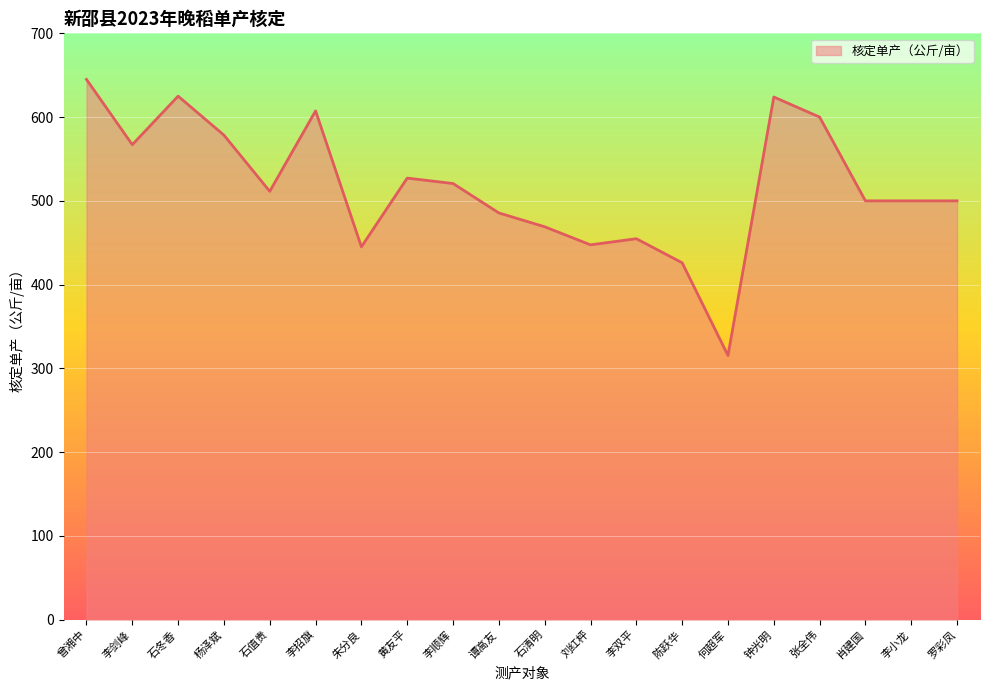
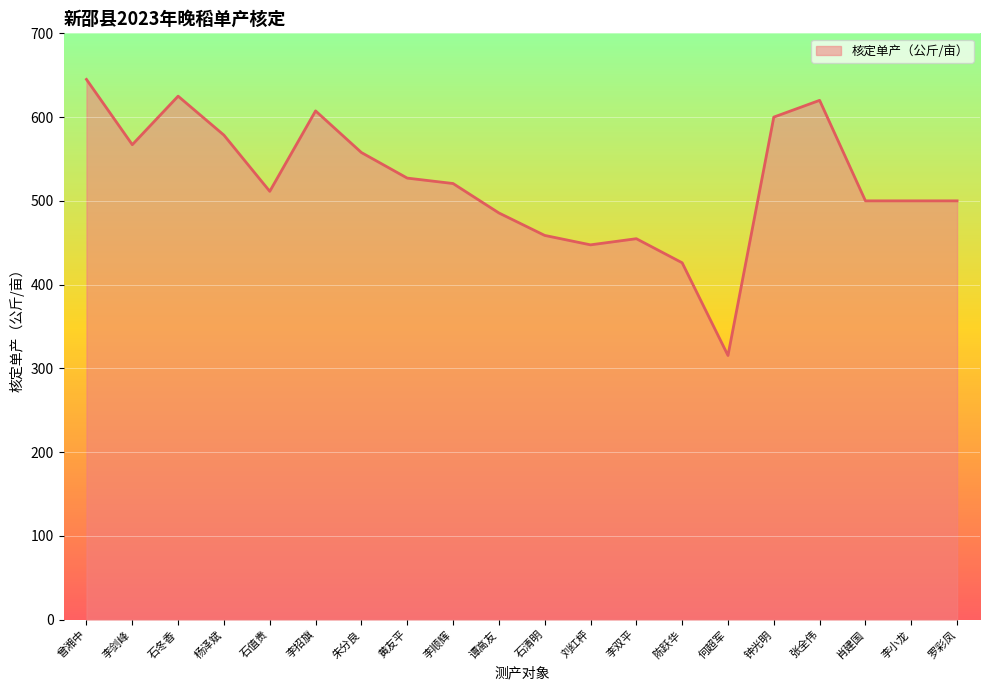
朱分良: 450 -> 560
石清明: 470 -> 460
钟光明: 620 -> 600
张全伟: 600 -> 620
